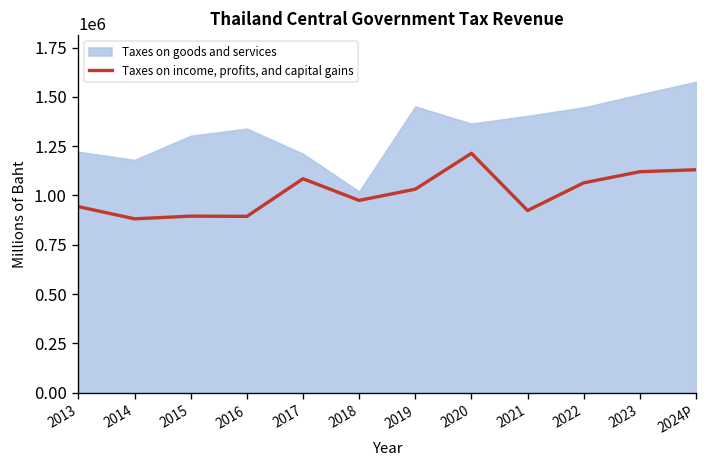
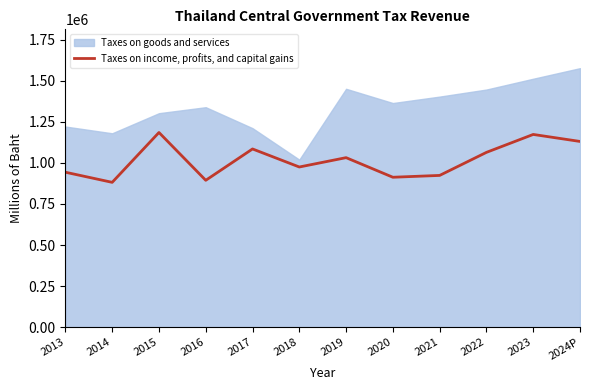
Taxes on income, profits, and capital gains, 2015: 900000 -> 1190000
Taxes on income, profits, and capital gains, 2020: 1210000 -> 910000
Taxes on income, profits, and capital gains, 2023: 1120000 -> 1170000
